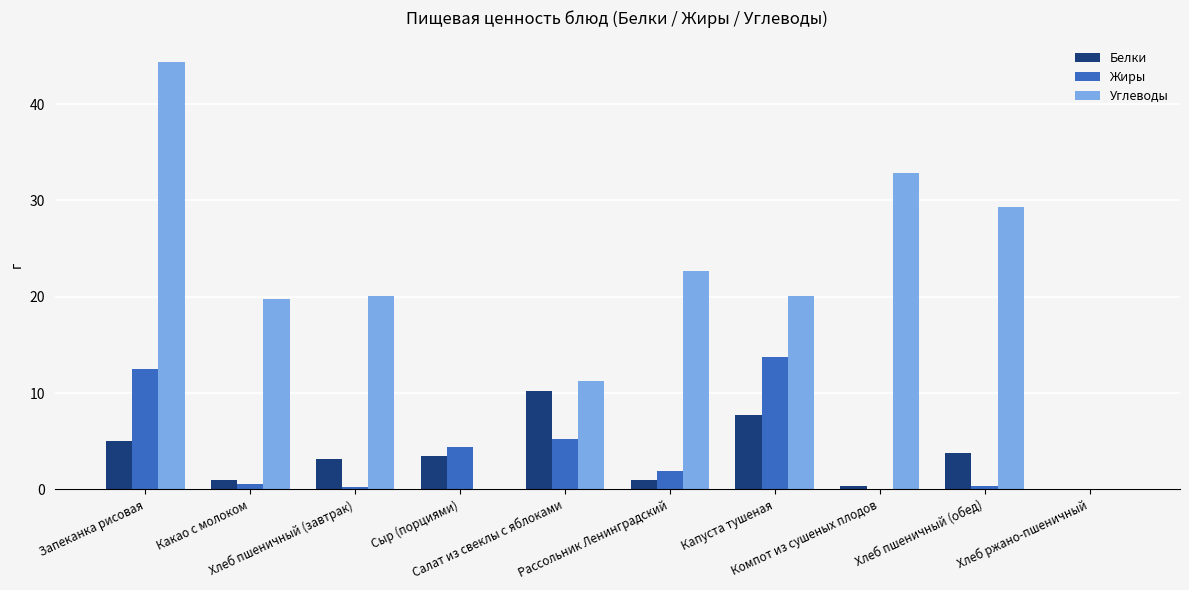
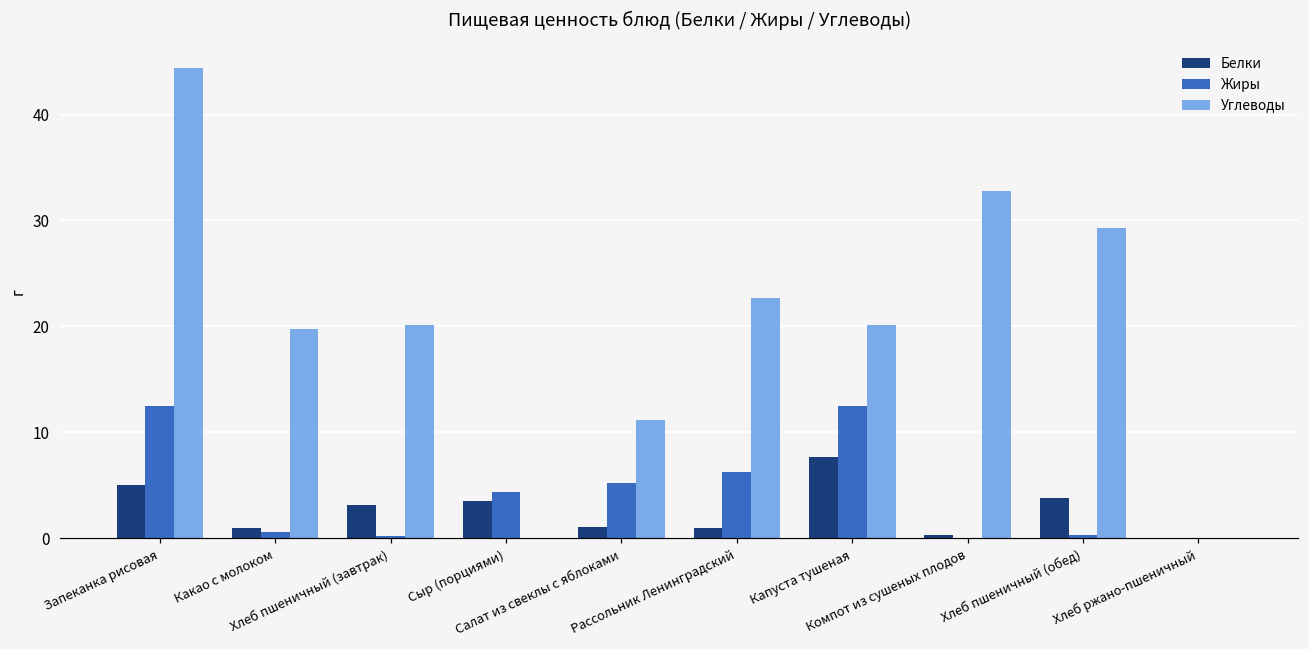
Белки, Салат из свеклы с яблоками: 10 -> 1
Жиры, Рассольник Ленинградский: 2 -> 6
Жиры, Капуста тушеная: 14 -> 13
